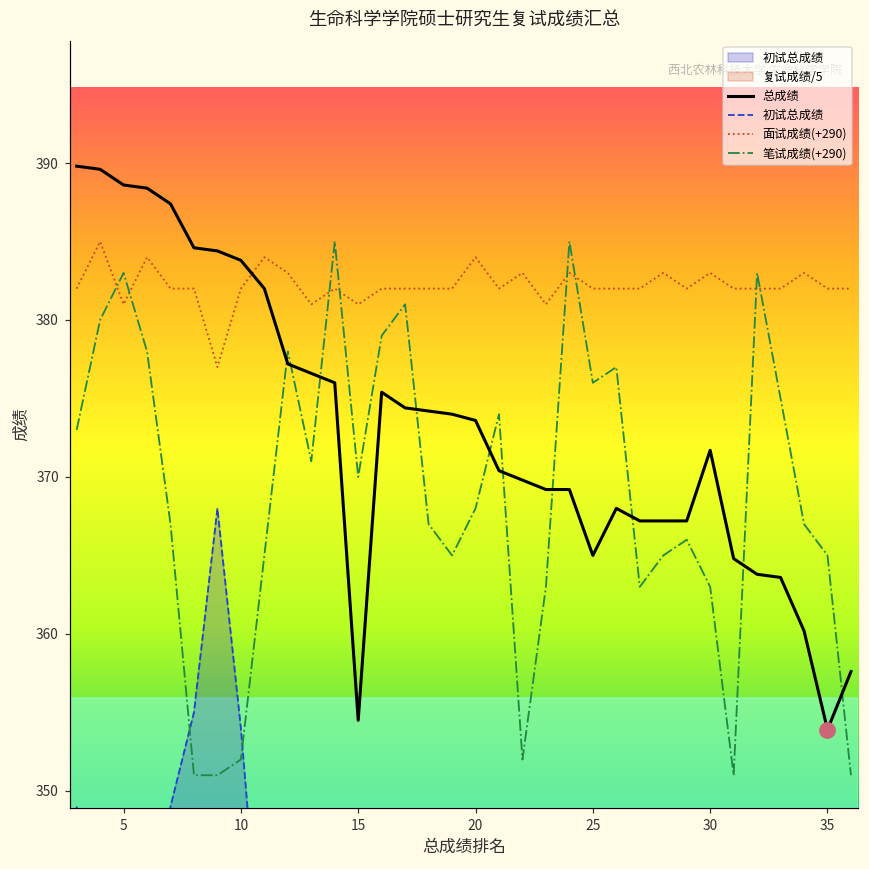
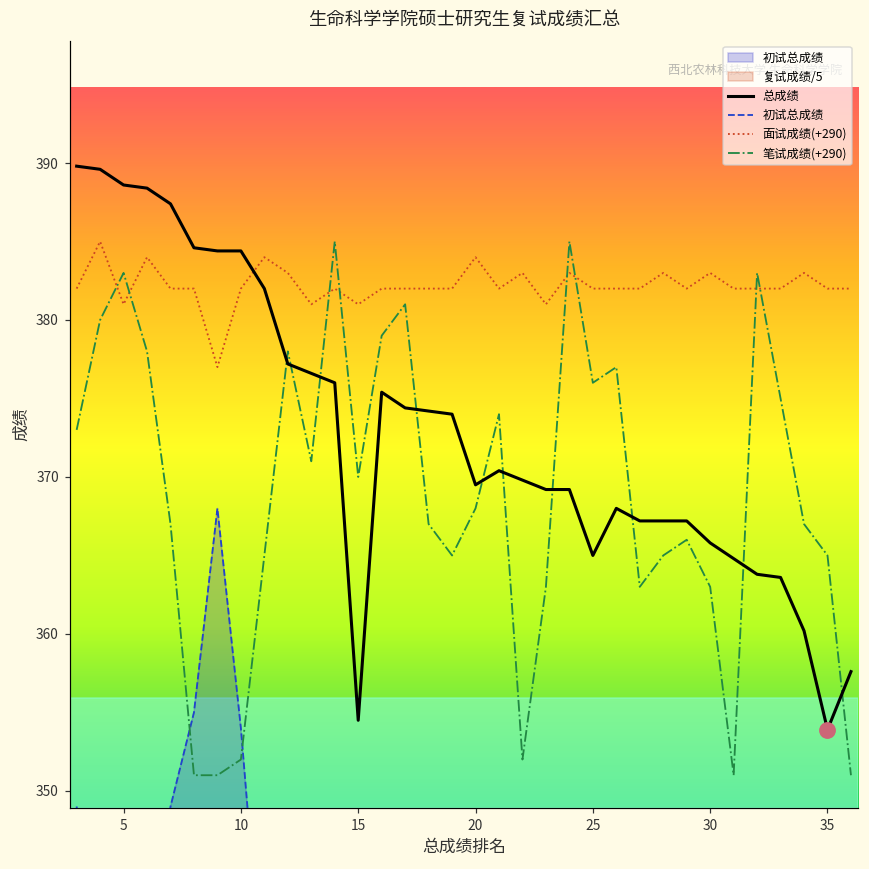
总成绩, 10: 383.8 -> 384.4
总成绩, 20: 373.6 -> 369.5
总成绩, 30: 371.7 -> 365.8
